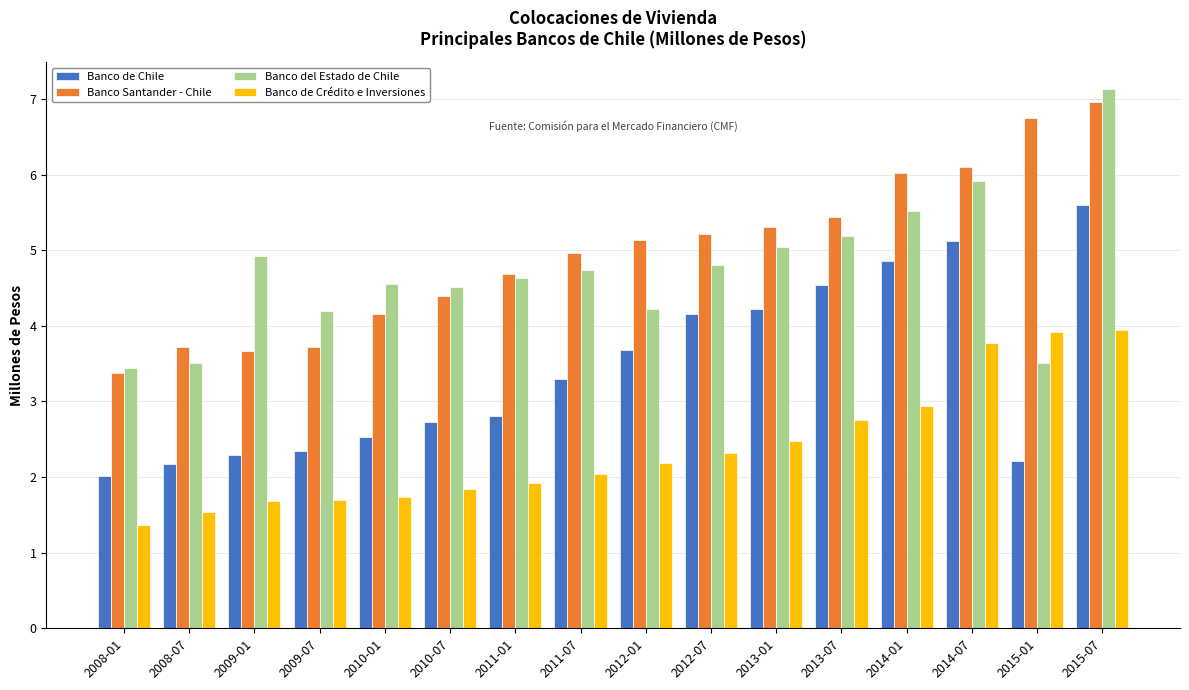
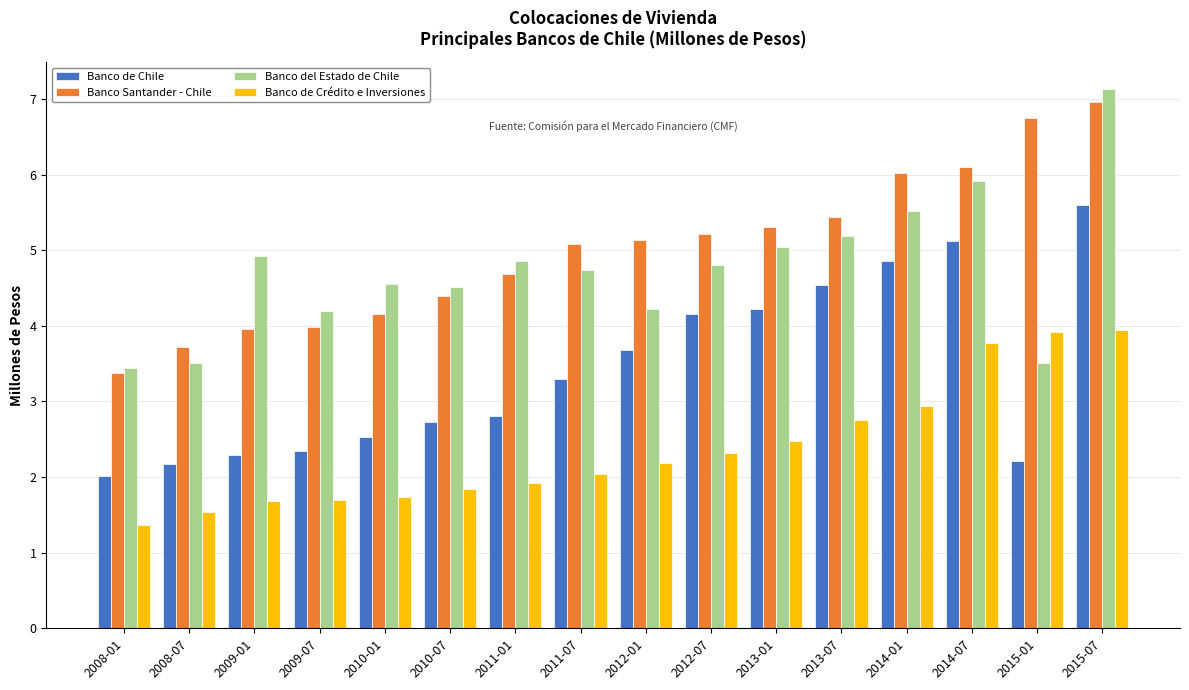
Banco Santander - Chile, 2009-01: 3.7 -> 4.0
Banco Santander - Chile, 2009-07: 3.7 -> 4.0
Banco del Estado de Chile, 2011-01: 4.6 -> 4.9
Banco Santander - Chile, 2011-07: 5.0 -> 5.1
